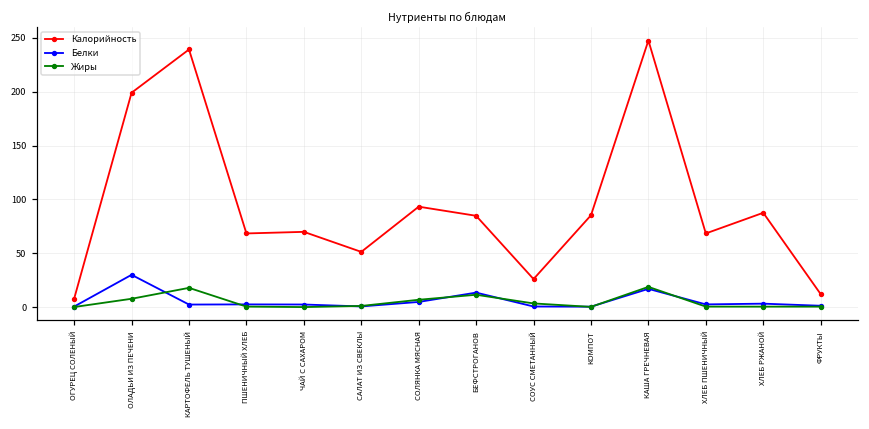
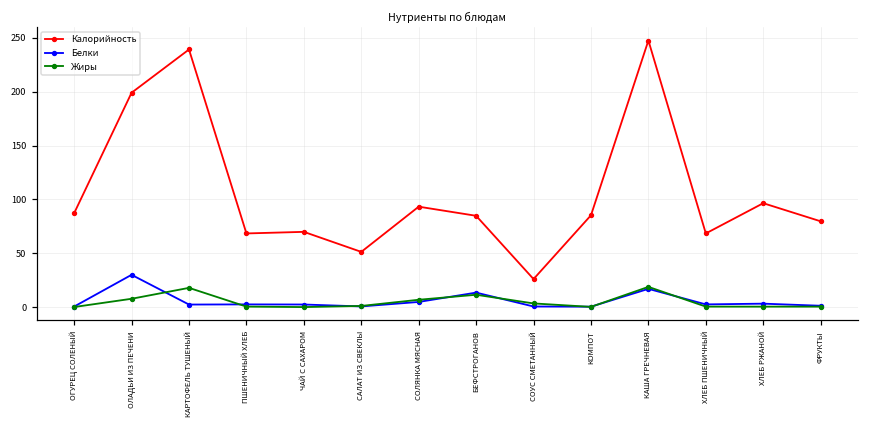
Калорийность, ОГУРЕЦ СОЛЕНЫЙ: 10 -> 90
Калорийность, ХЛЕБ РЖАНОЙ: 90 -> 100
Калорийность, ФРУКТЫ: 10 -> 80
